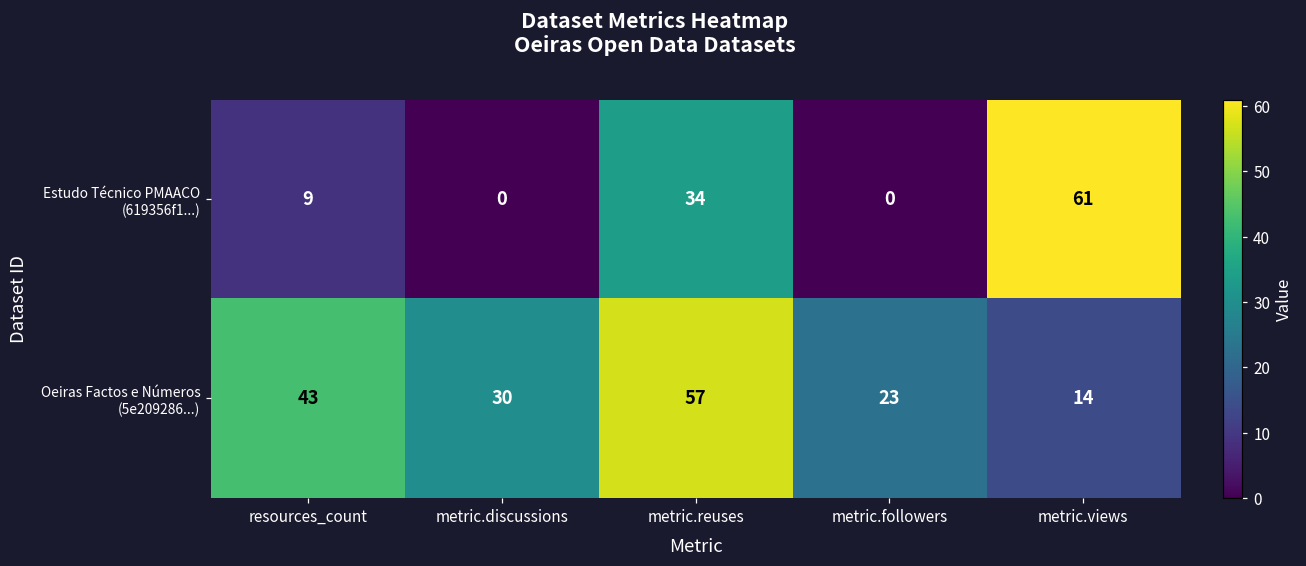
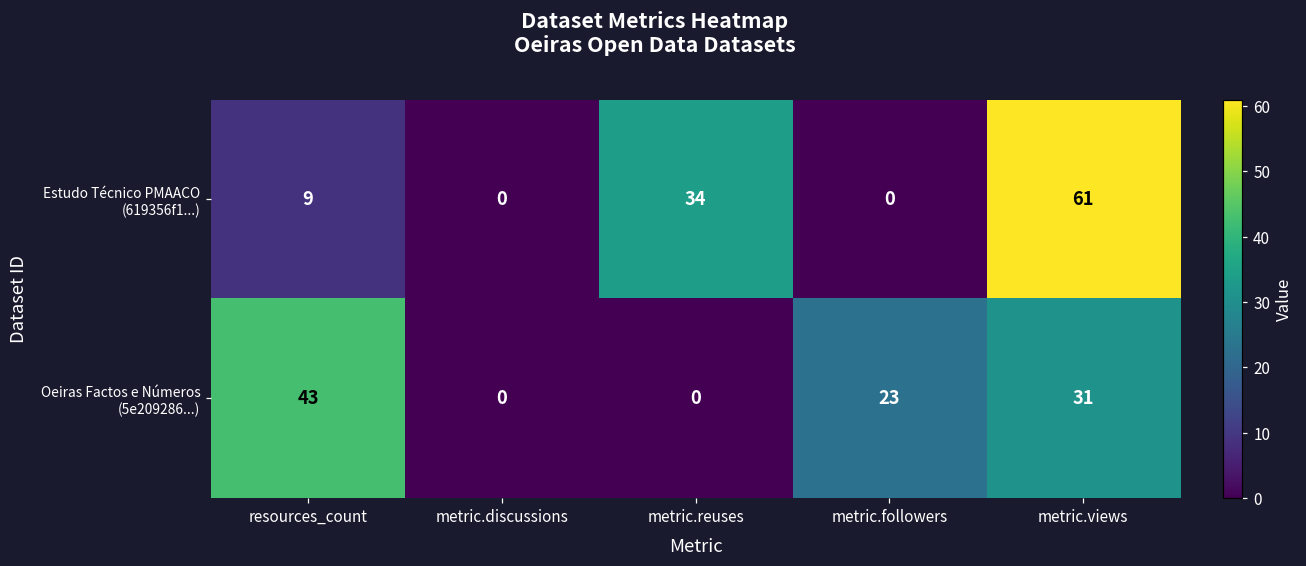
Oeiras Factos e Números (5e209286...), metric.discussions: 30 -> 0
Oeiras Factos e Números (5e209286...), metric.reuses: 57 -> 0
Oeiras Factos e Números (5e209286...), metric.views: 14 -> 31
